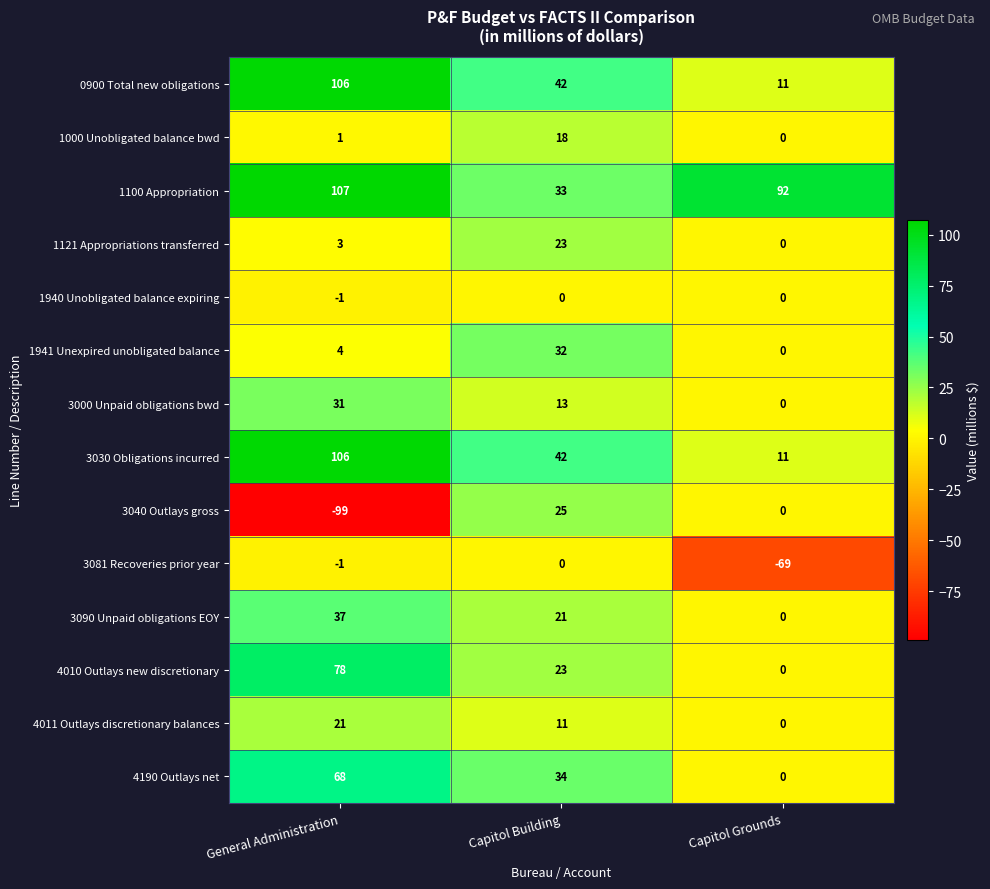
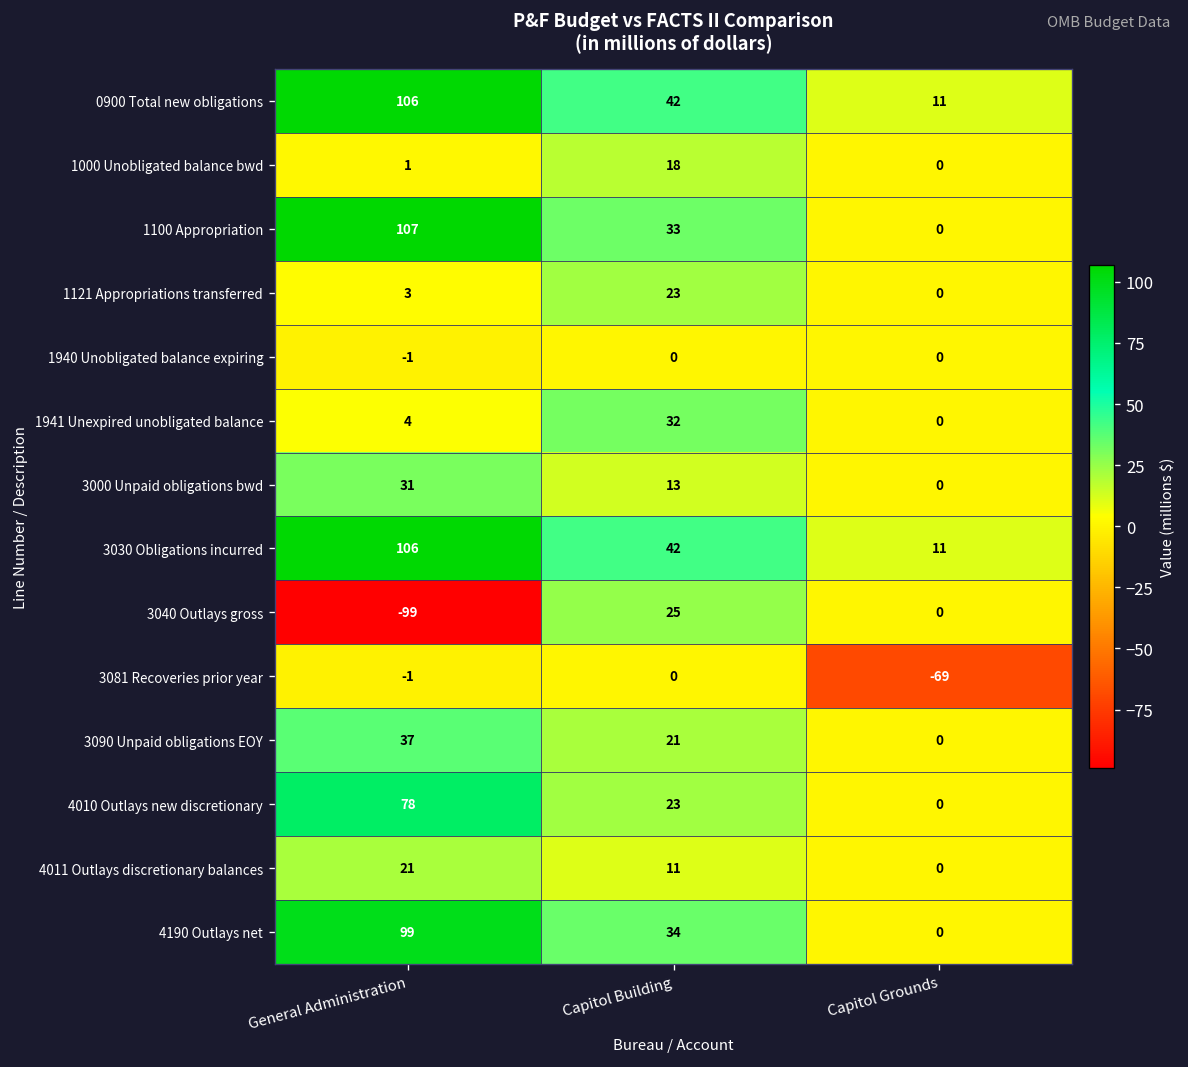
1100 Appropriation, Capitol Grounds: 92 -> 0
4190 Outlays net, General Administration: 68 -> 99
